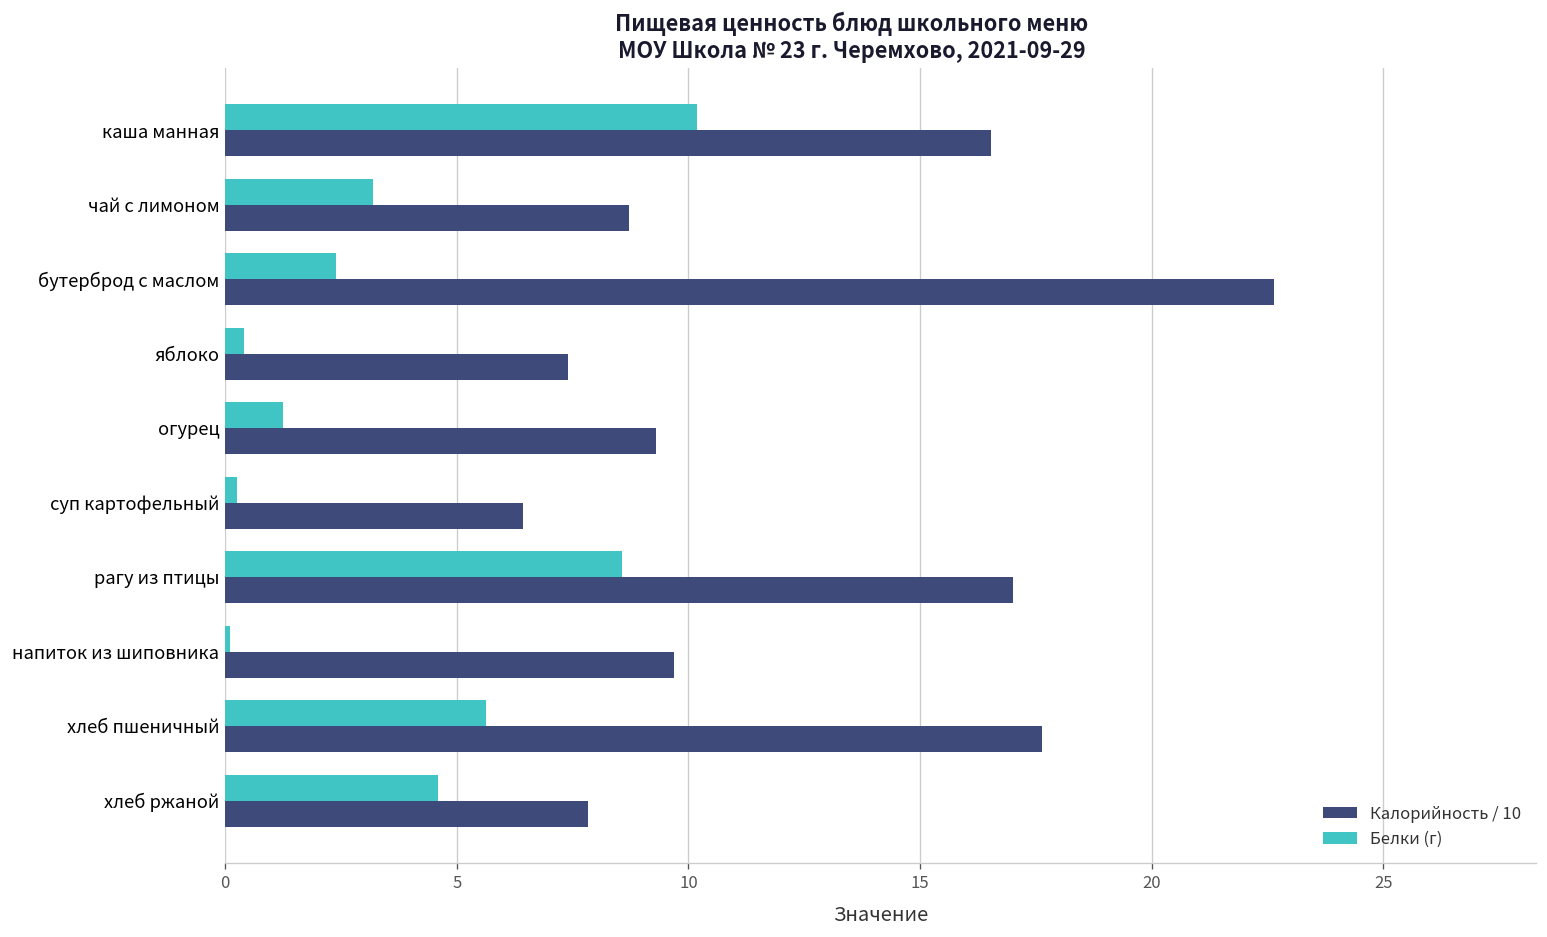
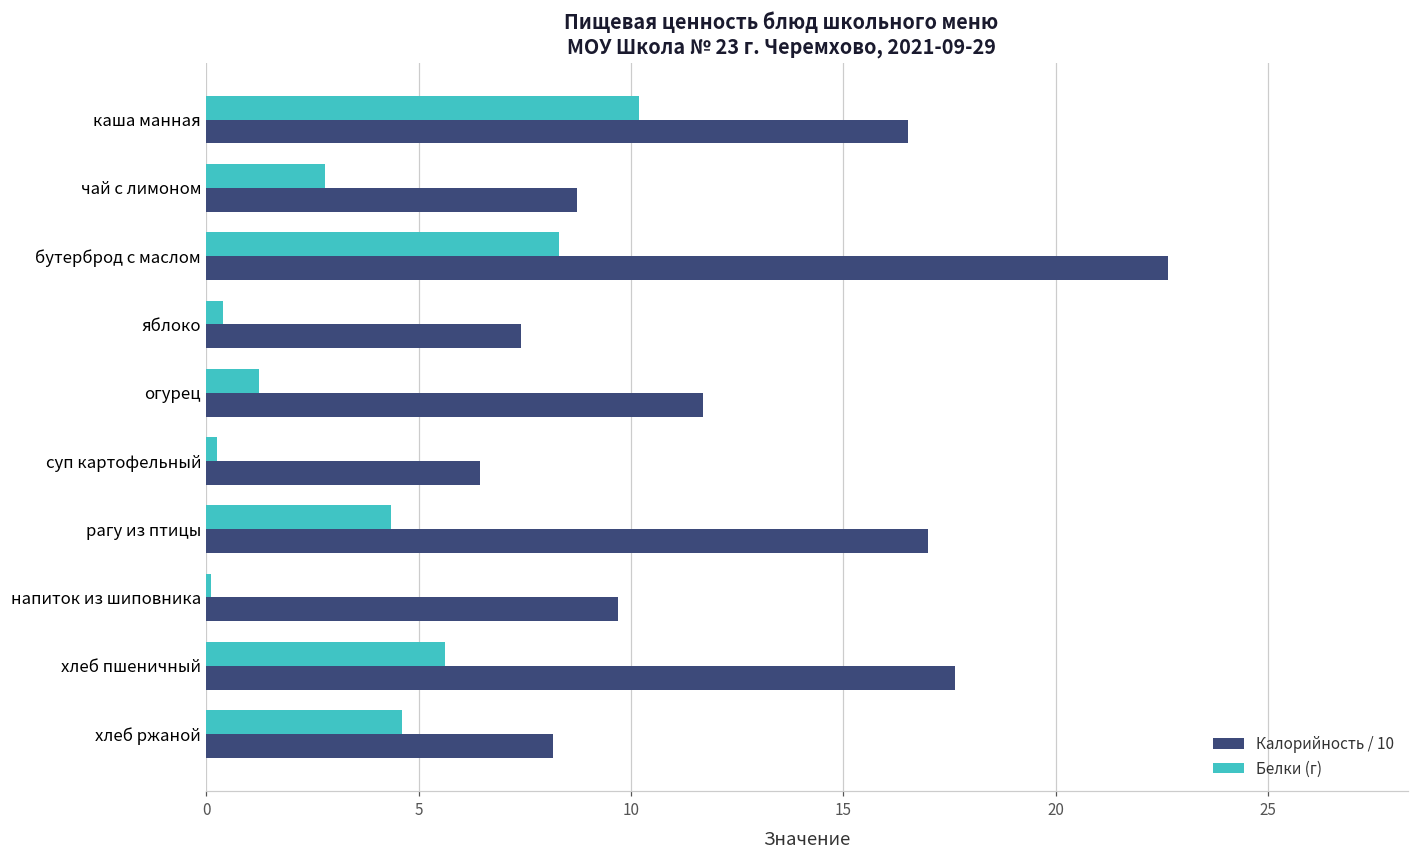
Белки (г), чай с лимоном: 3.2 -> 2.8
Белки (г), бутерброд с маслом: 2.4 -> 8.3
Калорийность / 10, огурец: 9.3 -> 11.7
Белки (г), рагу из птицы: 8.6 -> 4.3
Калорийность / 10, хлеб ржаной: 7.8 -> 8.2
